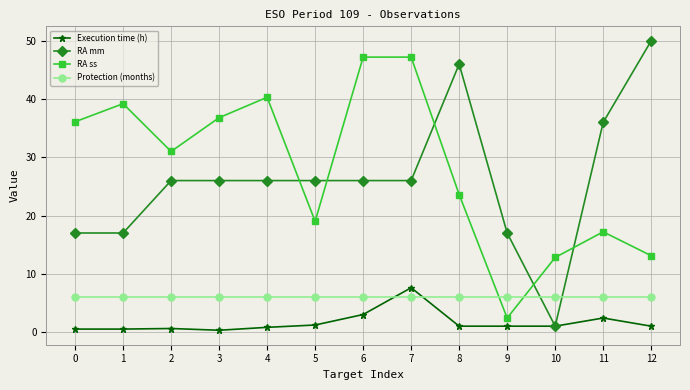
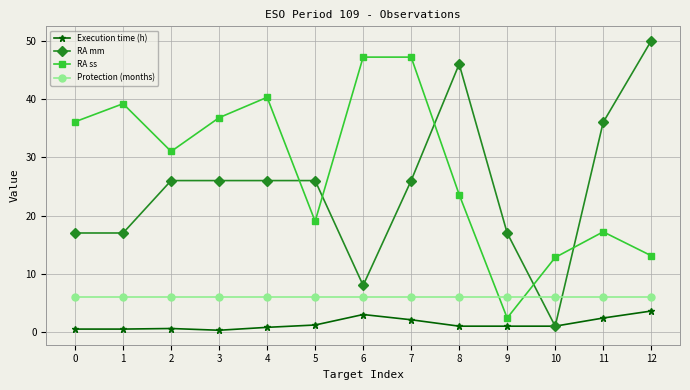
RA mm, 6: 26 -> 8
Execution time (h), 7: 8 -> 2
Execution time (h), 12: 1 -> 4
